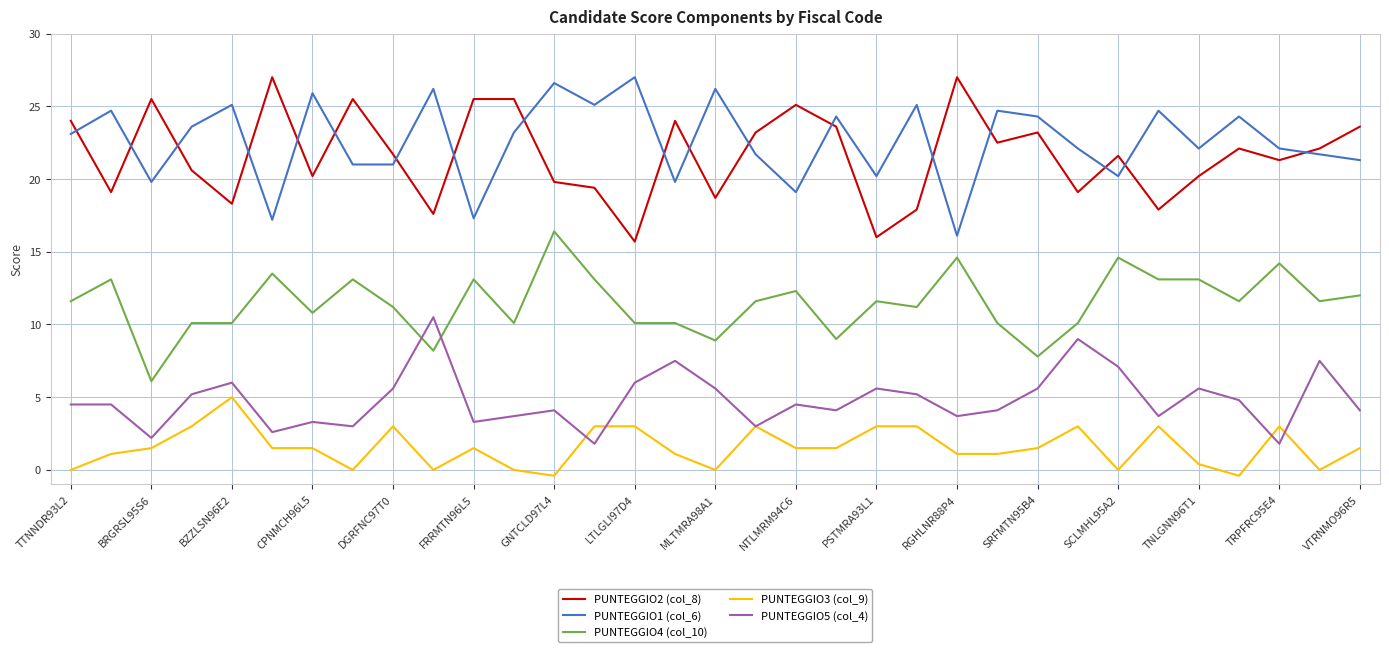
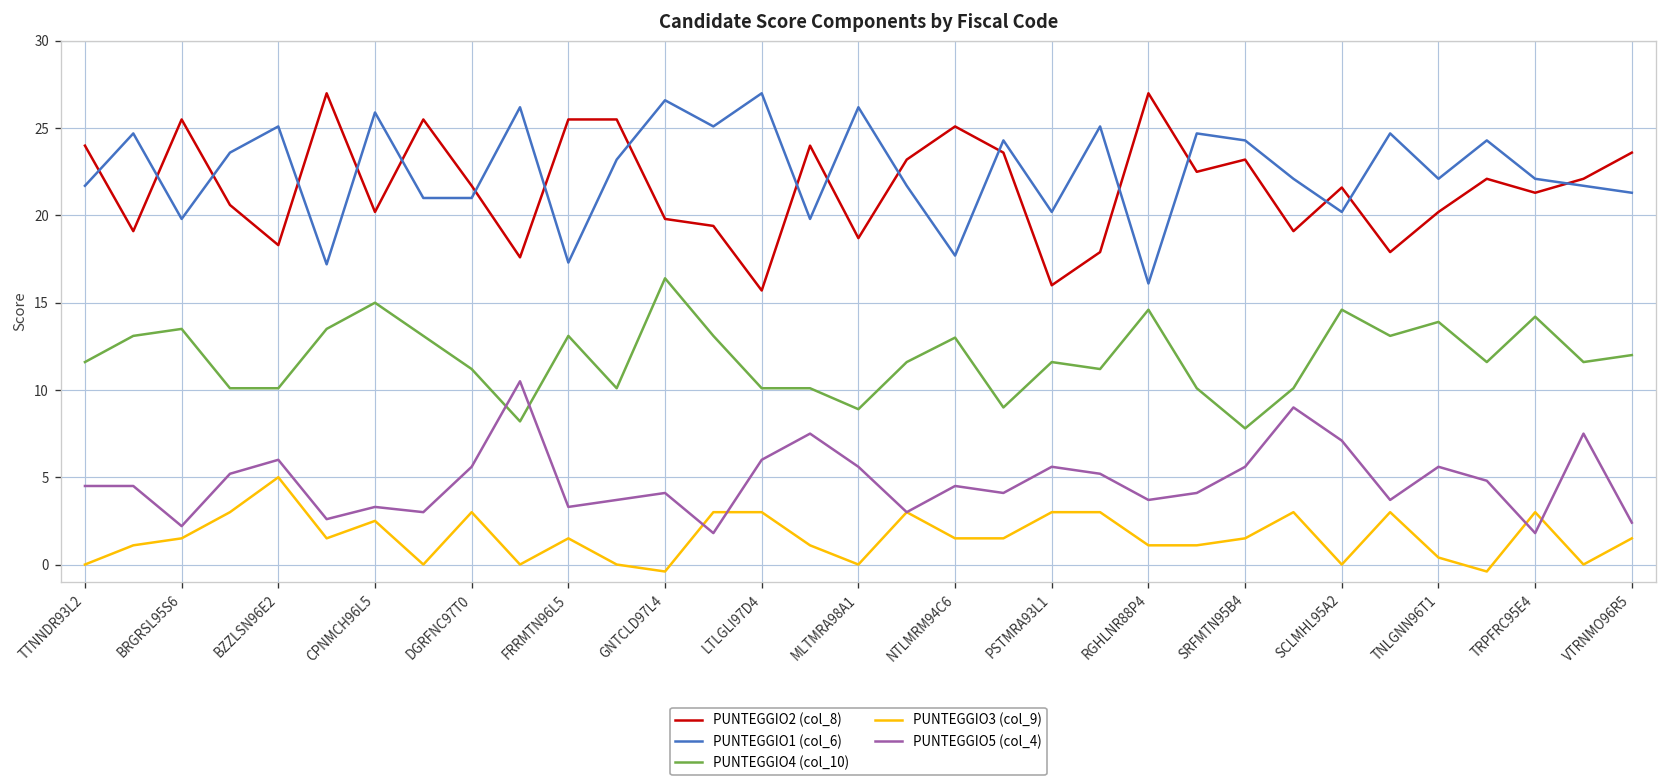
PUNTEGGIO1 (col_6), TTNNDR93L2: 23.1 -> 21.7
PUNTEGGIO4 (col_10), BRGRSL95S6: 6.1 -> 13.5
PUNTEGGIO4 (col_10), CPNMCH96L5: 10.8 -> 15.0
PUNTEGGIO3 (col_9), CPNMCH96L5: 1.5 -> 2.5
PUNTEGGIO1 (col_6), NTLMRM94C6: 19.1 -> 17.7
PUNTEGGIO4 (col_10), NTLMRM94C6: 12.3 -> 13.0
PUNTEGGIO4 (col_10), TNLGNN96T1: 13.1 -> 13.9
PUNTEGGIO5 (col_4), VTRNMO96R5: 4.1 -> 2.4
